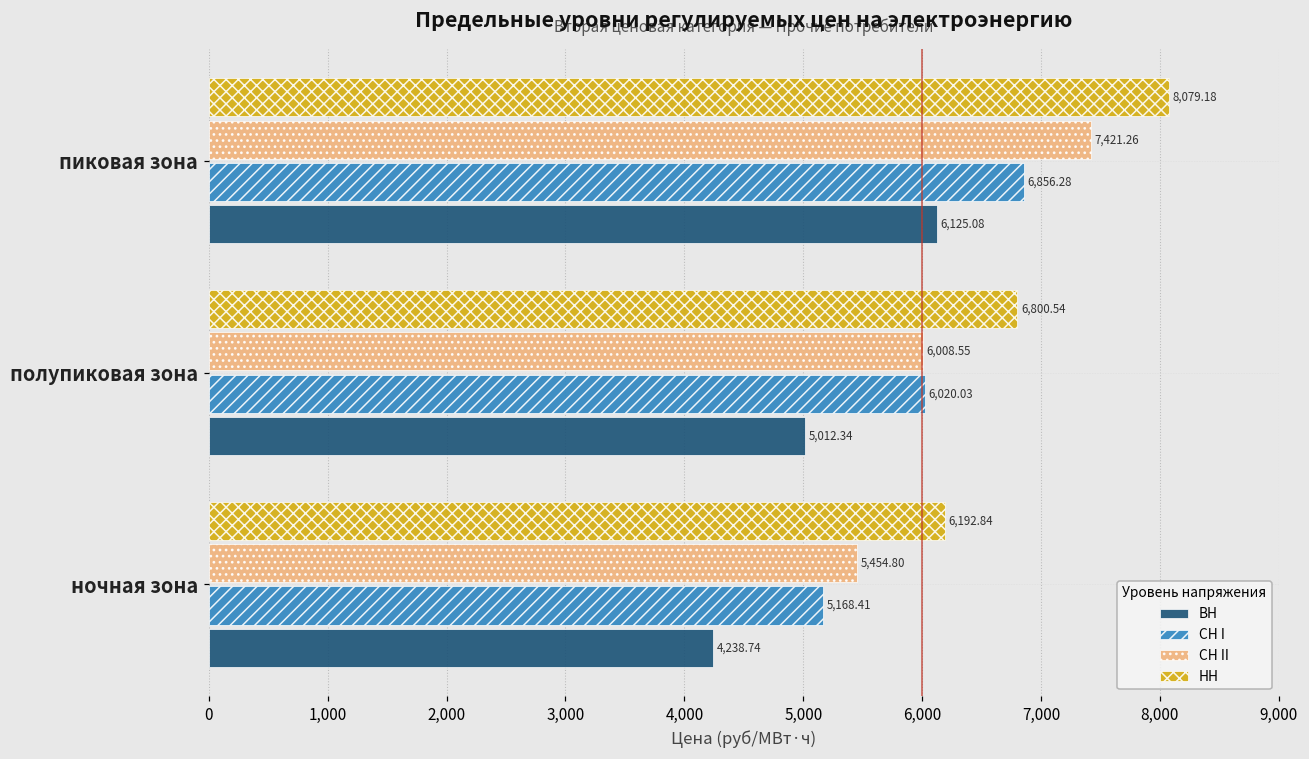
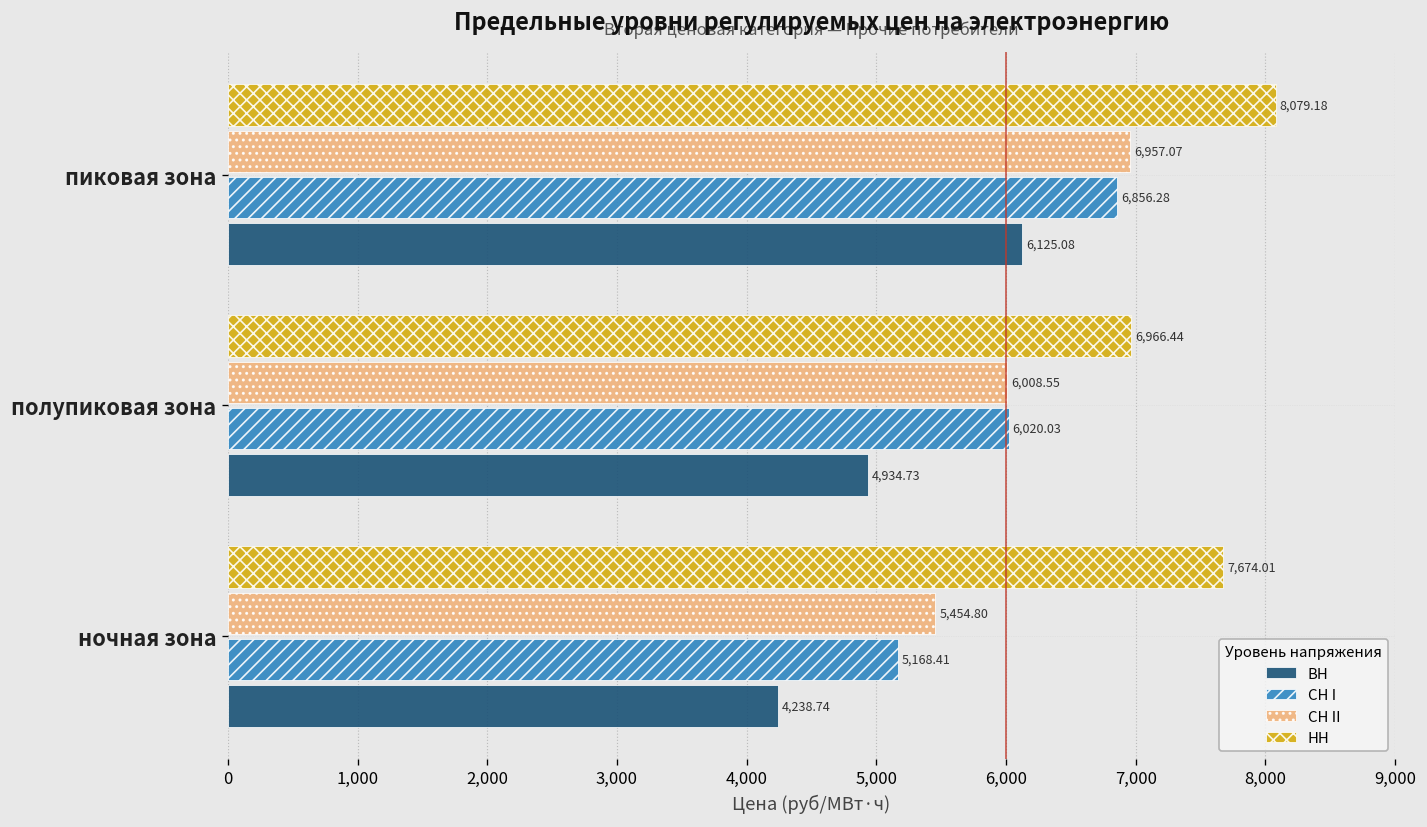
СН II, пиковая зона: 7,421.26 -> 6,957.07
НН, полупиковая зона: 6,800.54 -> 6,966.44
ВН, полупиковая зона: 5,012.34 -> 4,934.73
НН, ночная зона: 6,192.84 -> 7,674.01
